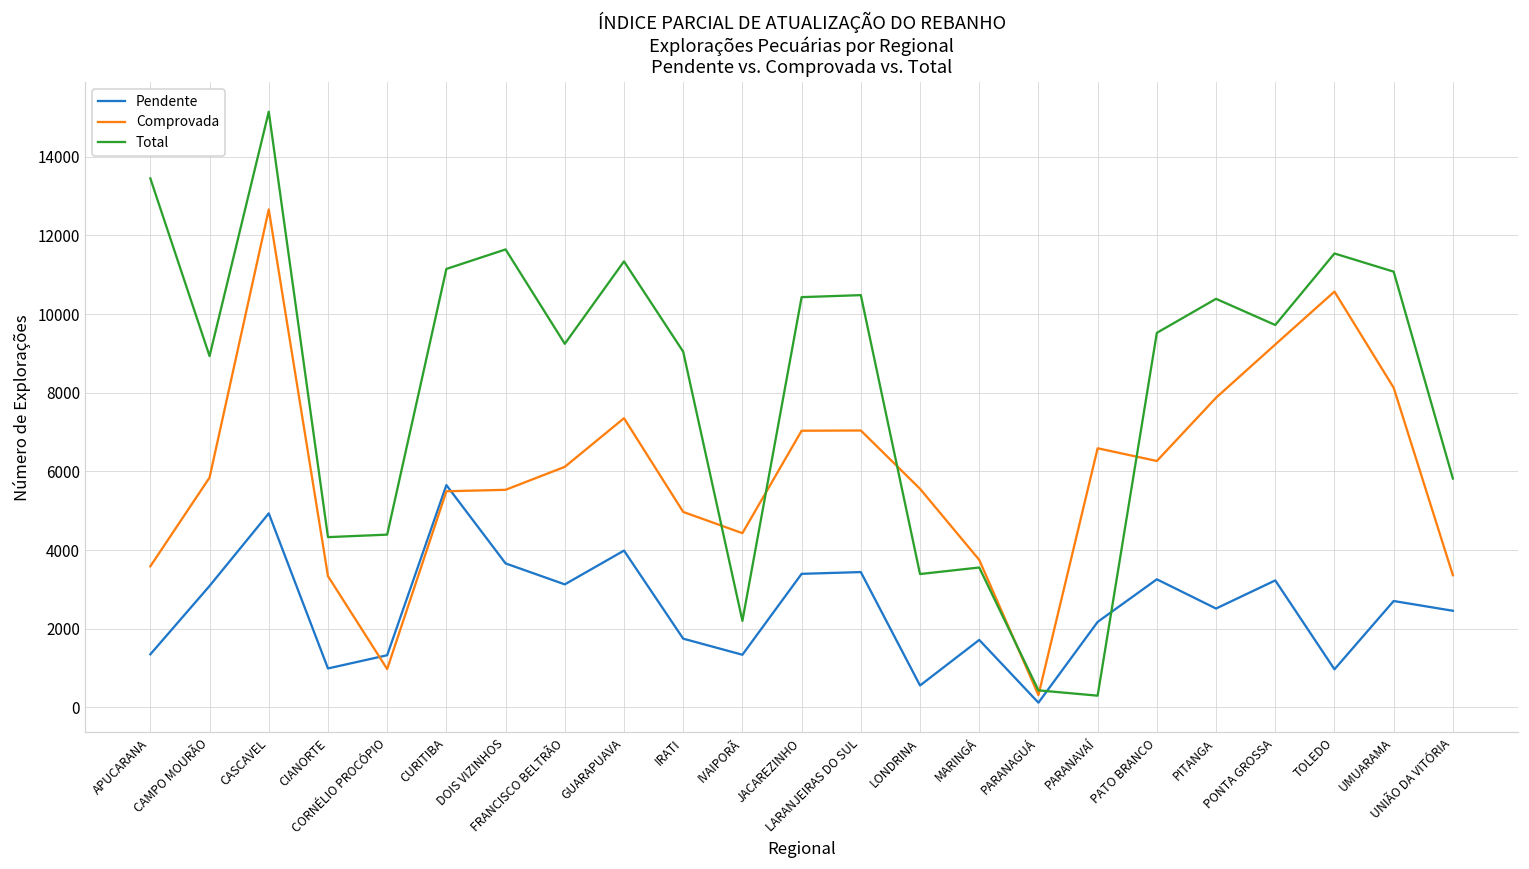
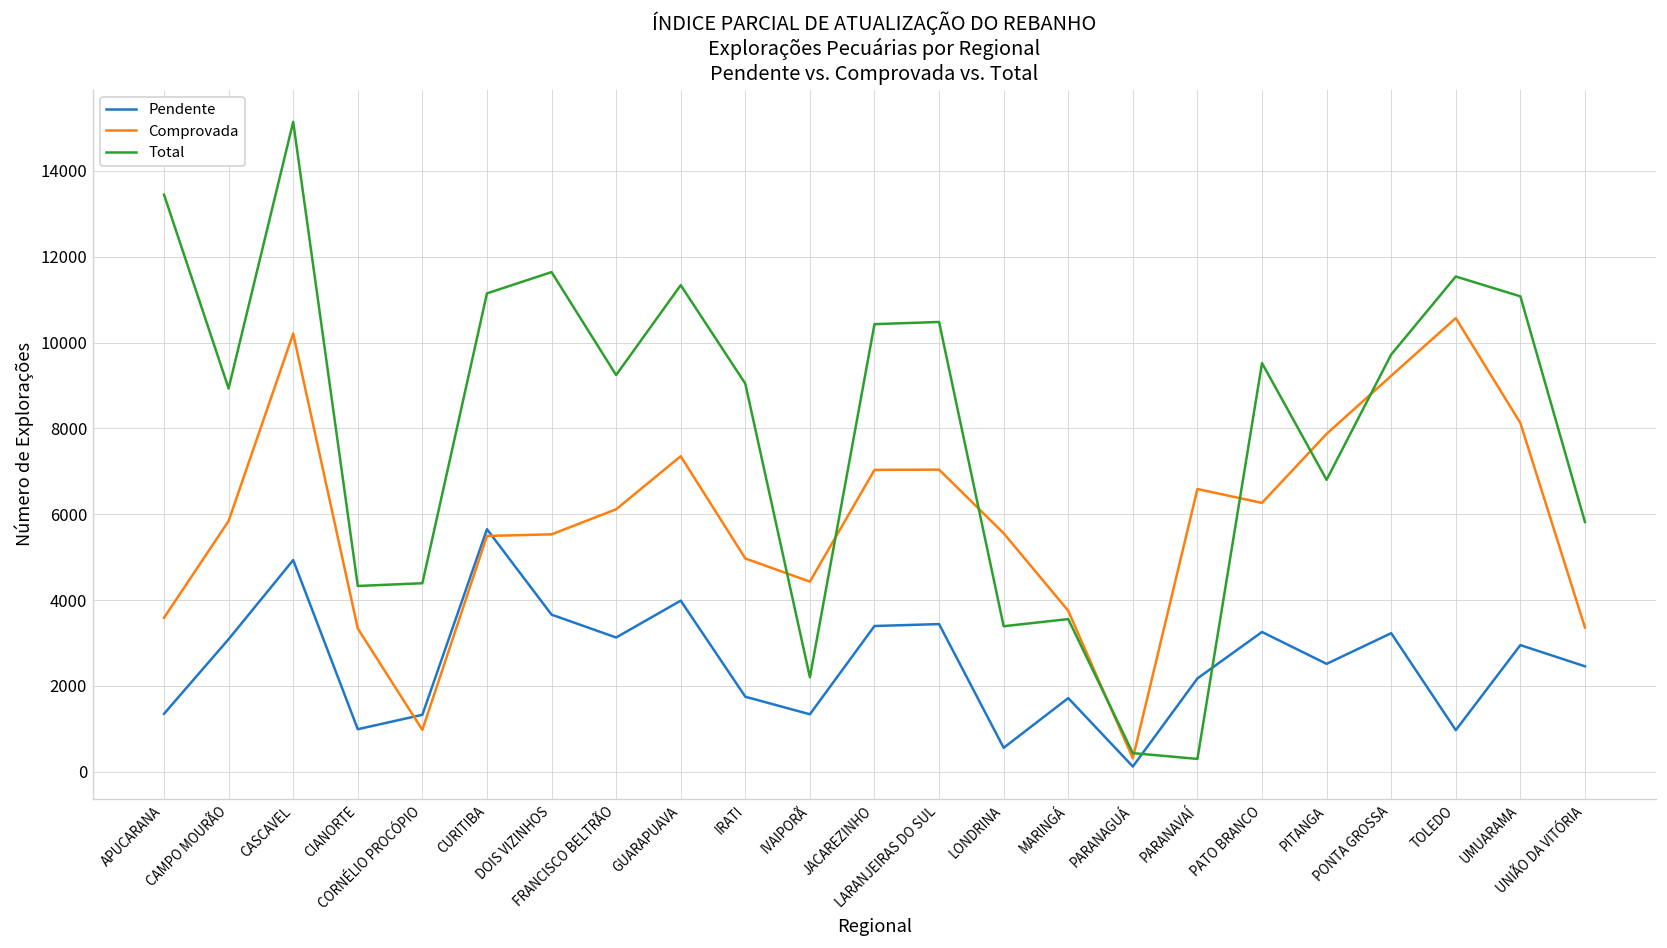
Comprovada, CASCAVEL: 12700 -> 10200
Total, PITANGA: 10400 -> 6800
Pendente, UMUARAMA: 2700 -> 3000
